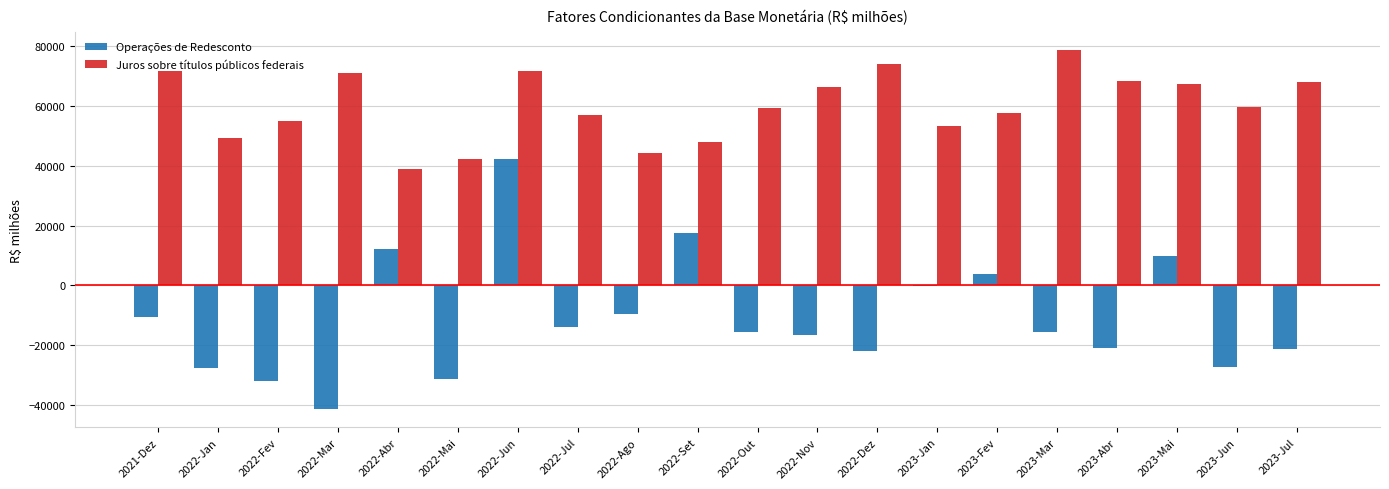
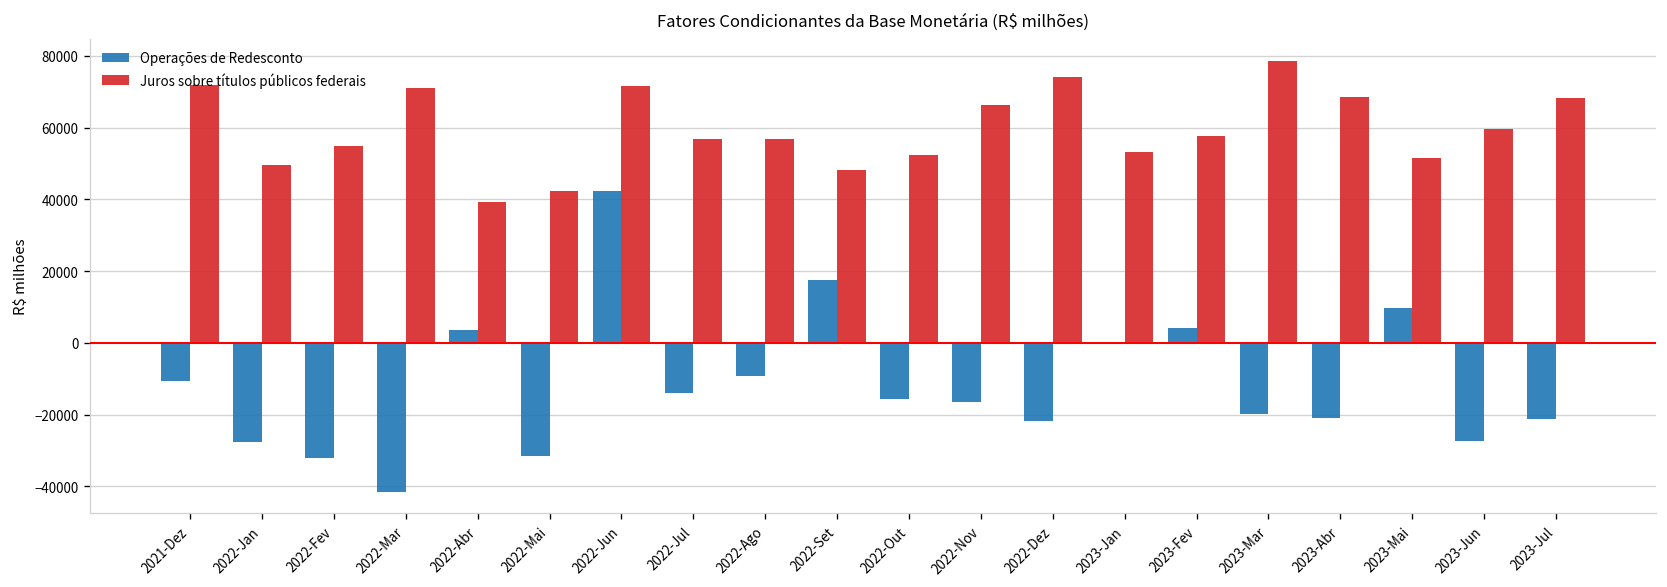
Operações de Redesconto, 2022-Abr: 12000 -> 4000
Juros sobre títulos públicos federais, 2022-Ago: 44000 -> 57000
Juros sobre títulos públicos federais, 2022-Out: 59000 -> 52000
Operações de Redesconto, 2023-Mar: -15000 -> -20000
Juros sobre títulos públicos federais, 2023-Mai: 67000 -> 51000
